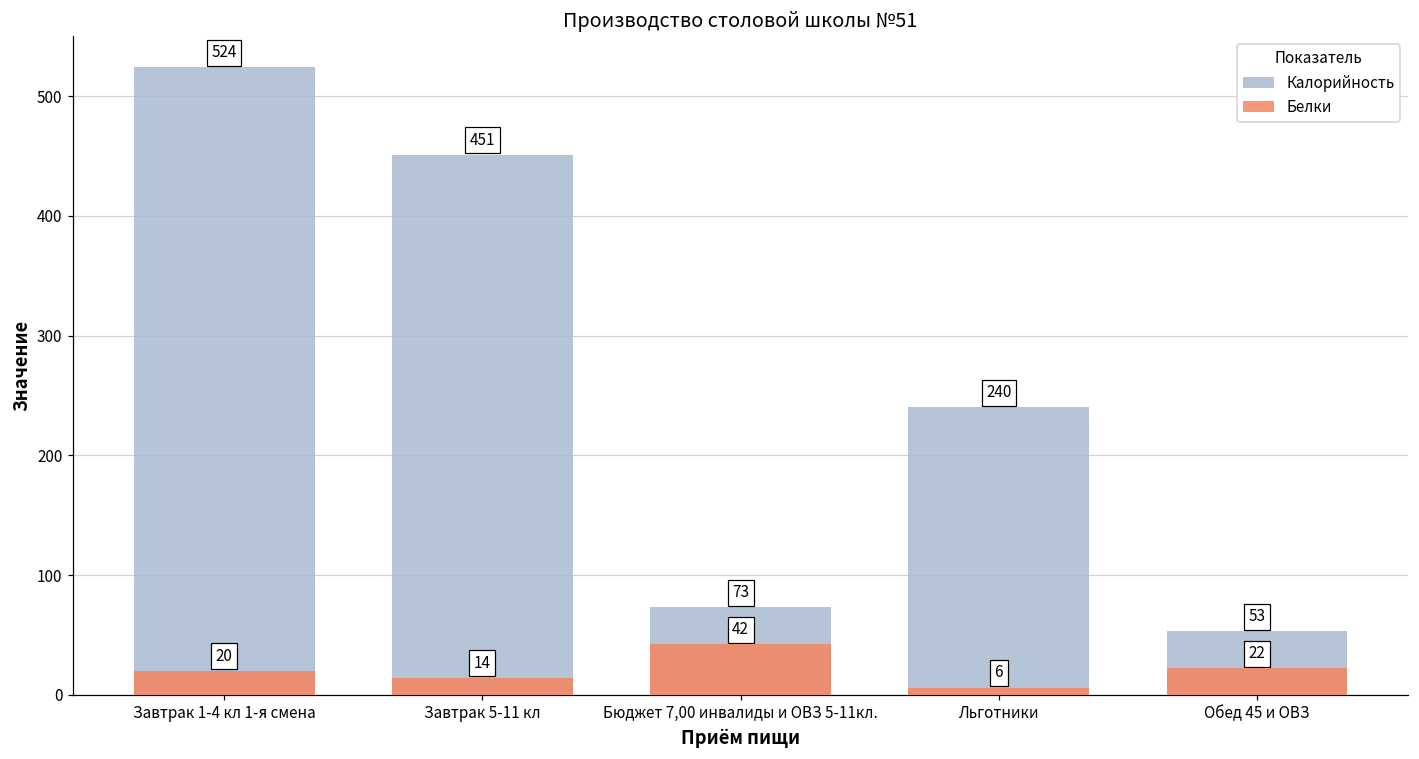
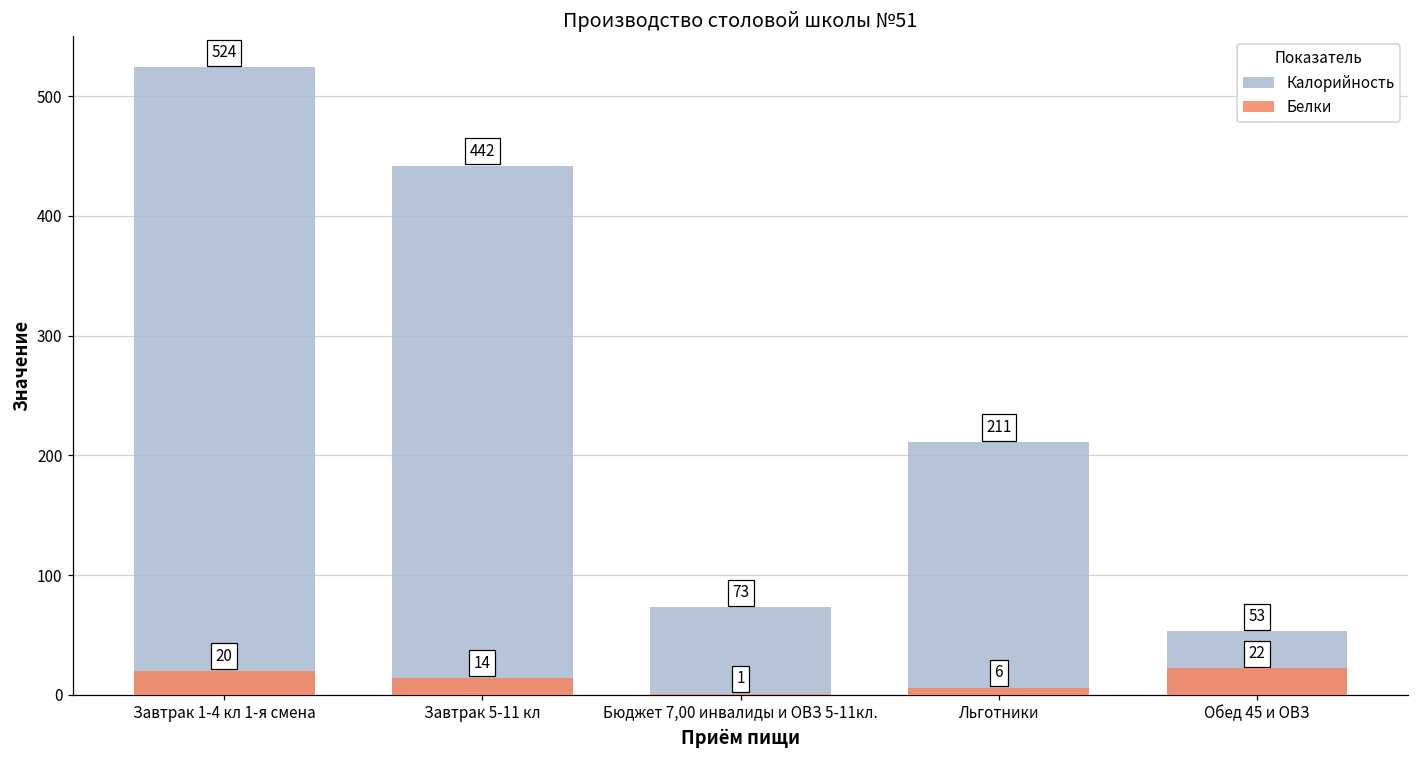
Калорийность, Завтрак 5-11 кл: 451 -> 442
Белки, Бюджет 7,00 инвалиды и ОВЗ 5-11кл.: 42 -> 1
Калорийность, Льготники: 240 -> 211
